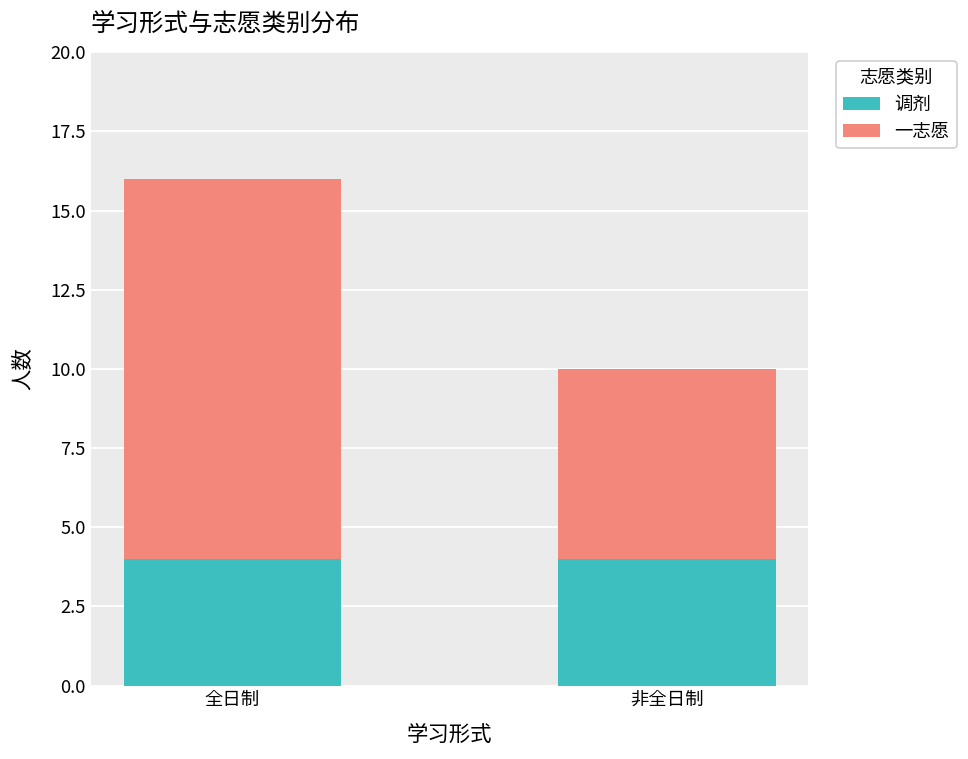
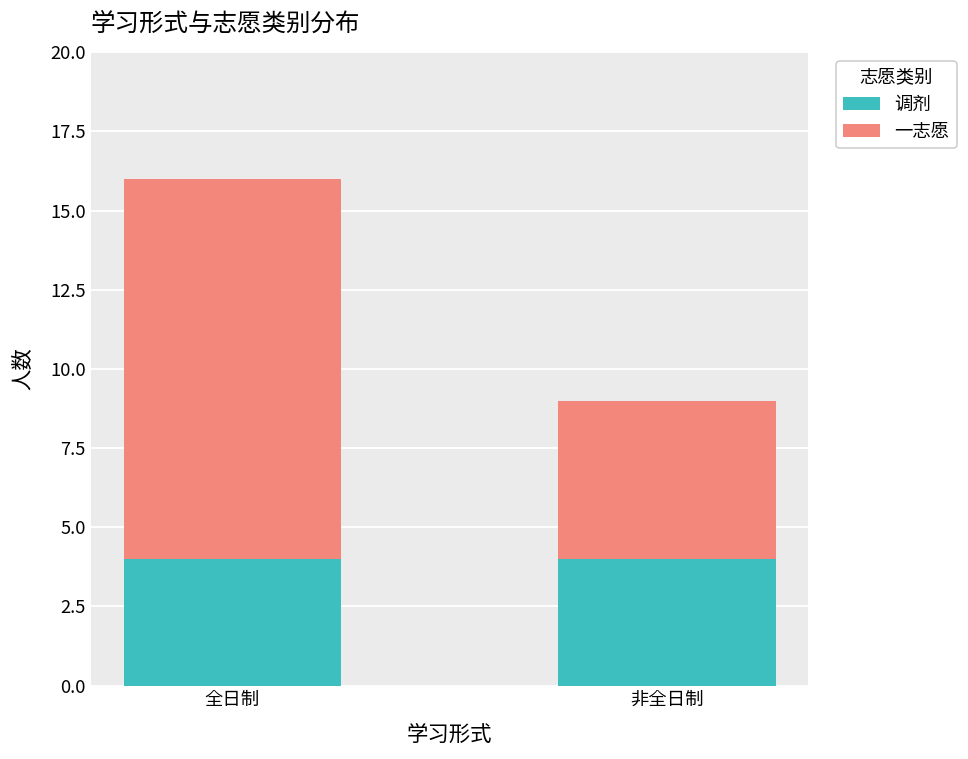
一志愿, 非全日制: 6 -> 5
